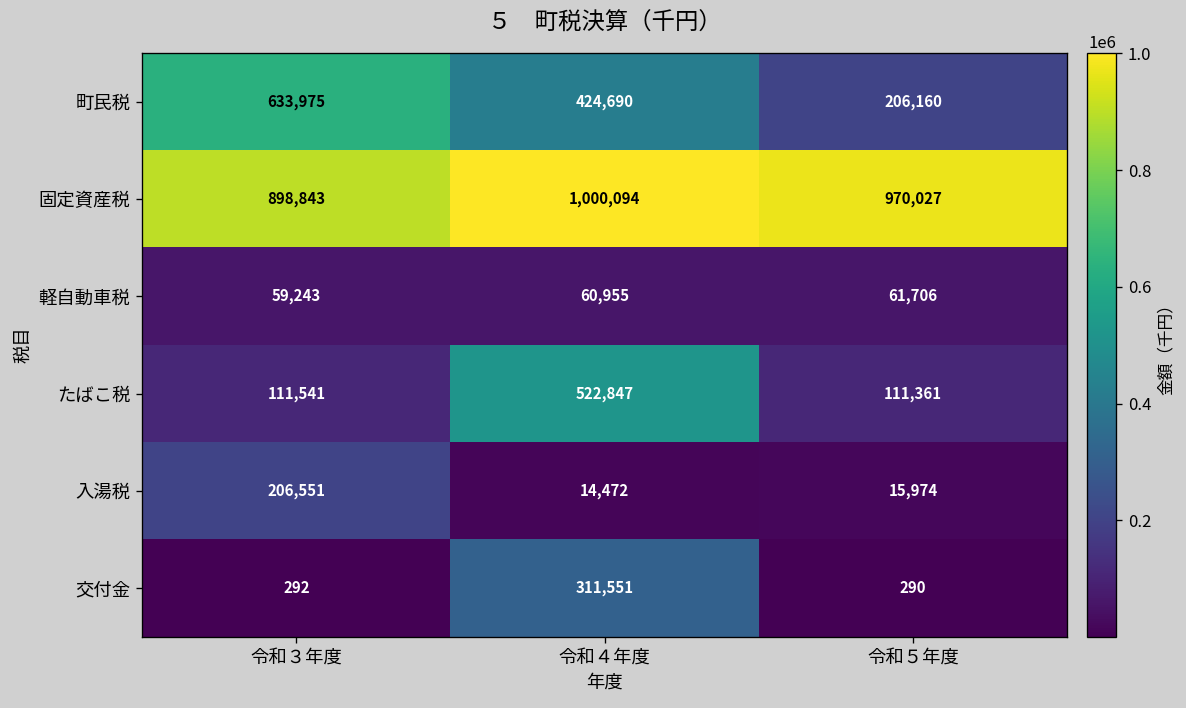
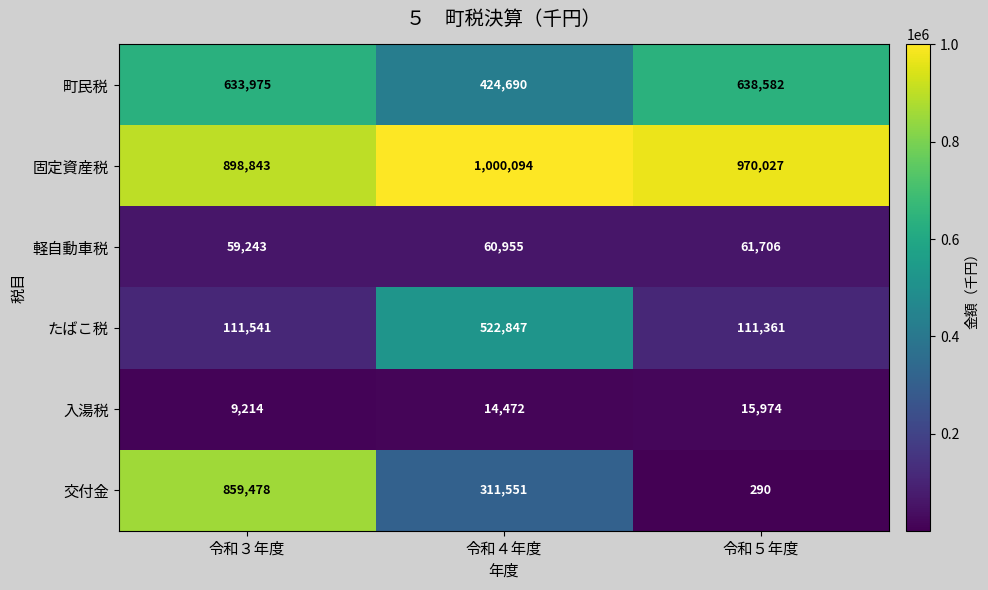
町民税, 令和５年度: 206,160 -> 638,582
入湯税, 令和３年度: 206,551 -> 9,214
交付金, 令和３年度: 292 -> 859,478
